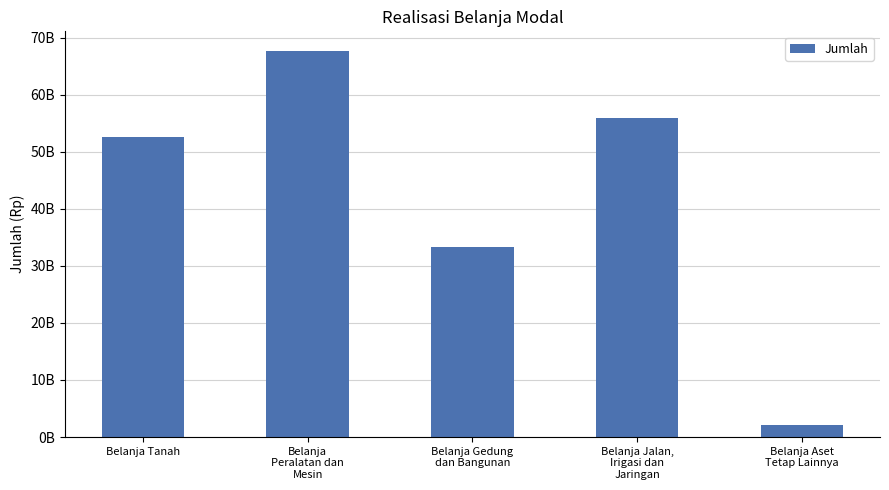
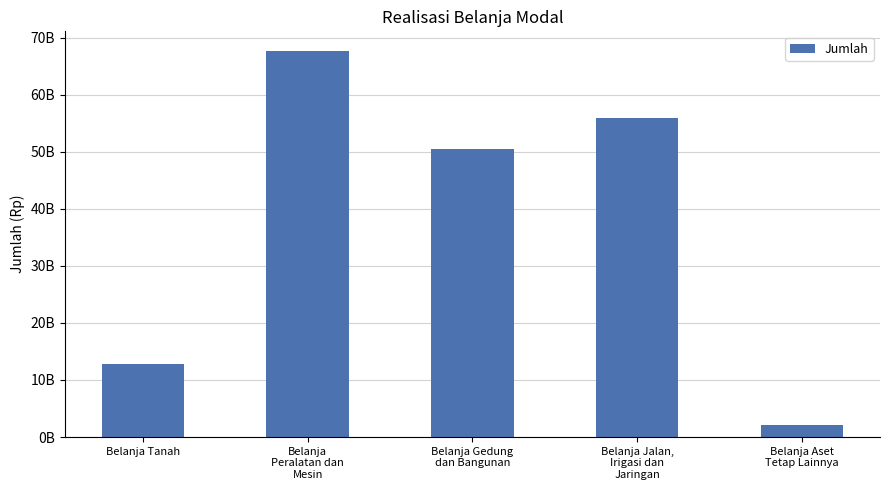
Belanja Tanah: 53000000000 -> 13000000000
Belanja Gedung dan Bangunan: 33000000000 -> 51000000000
